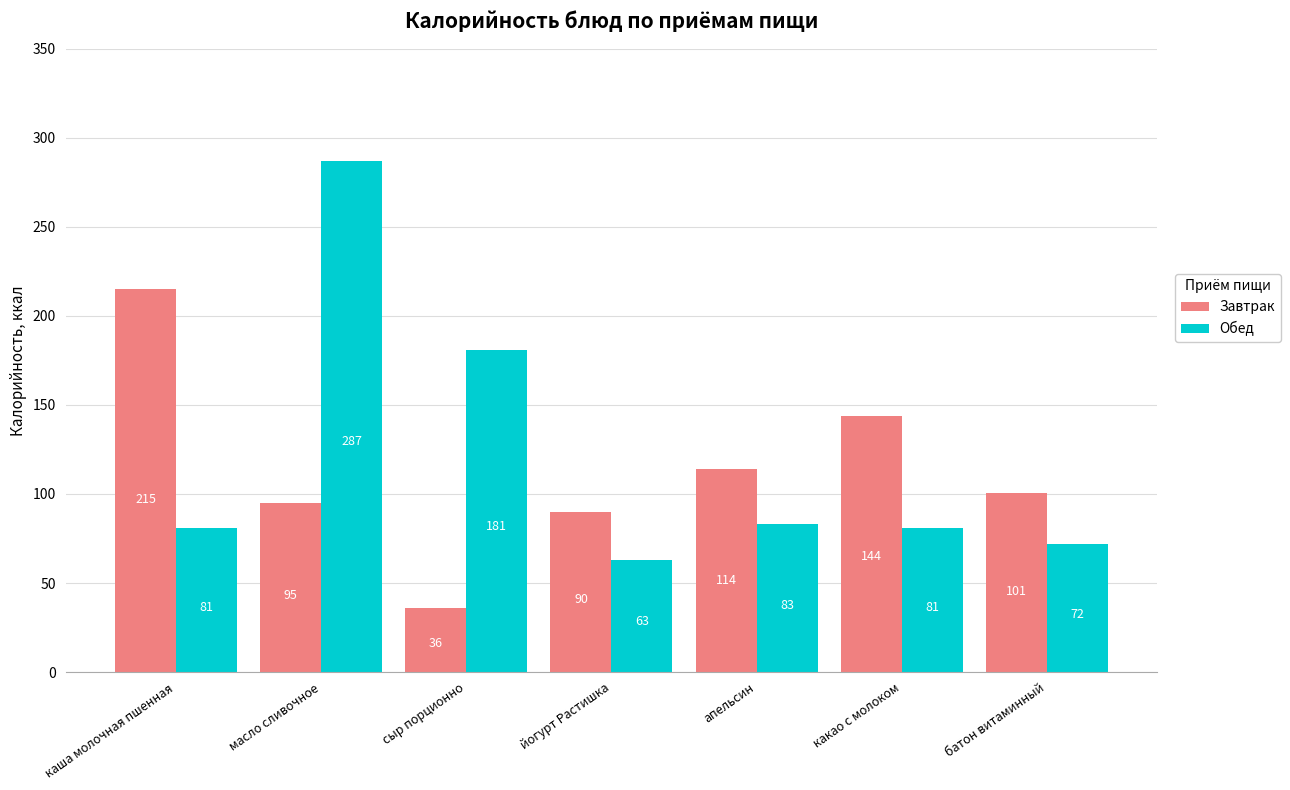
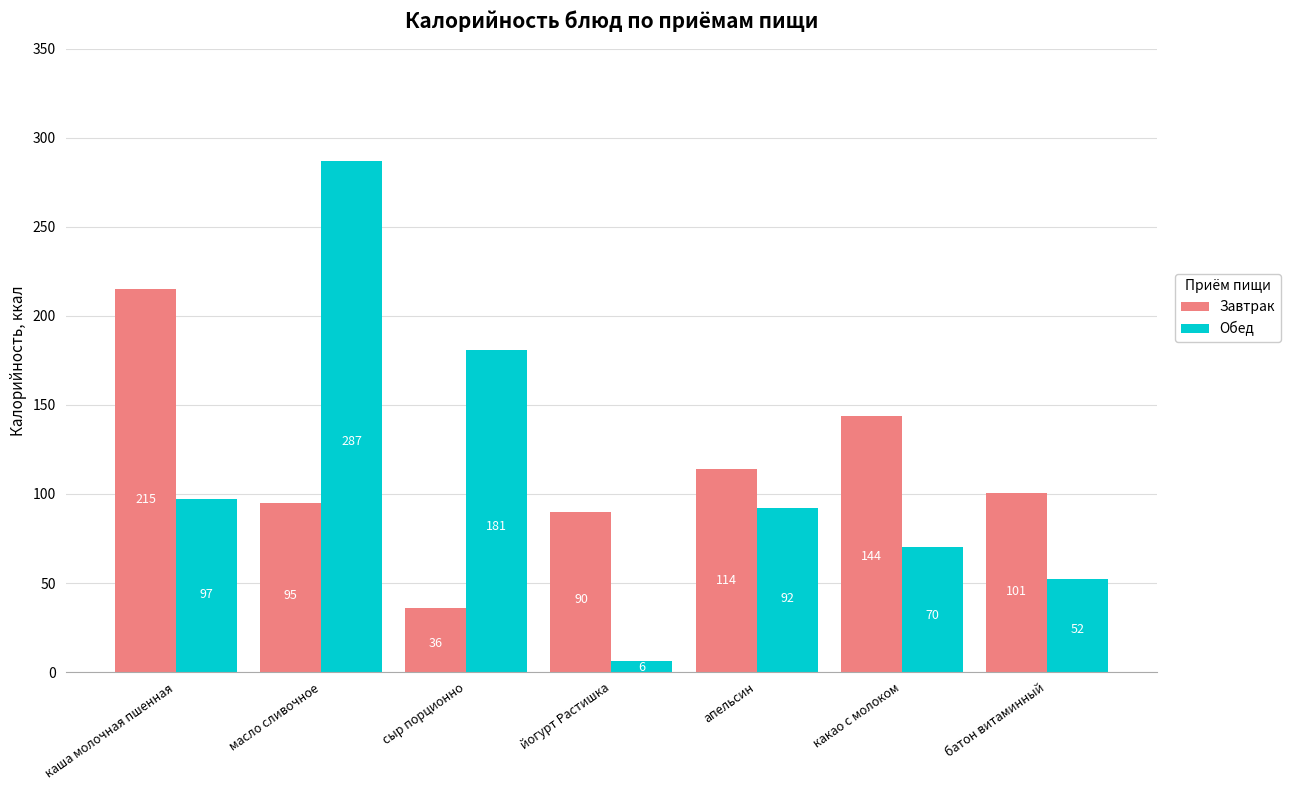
Обед, каша молочная пшенная: 81 -> 97
Обед, йогурт Растишка: 63 -> 6
Обед, апельсин: 83 -> 92
Обед, какао с молоком: 81 -> 70
Обед, батон витаминный: 72 -> 52
